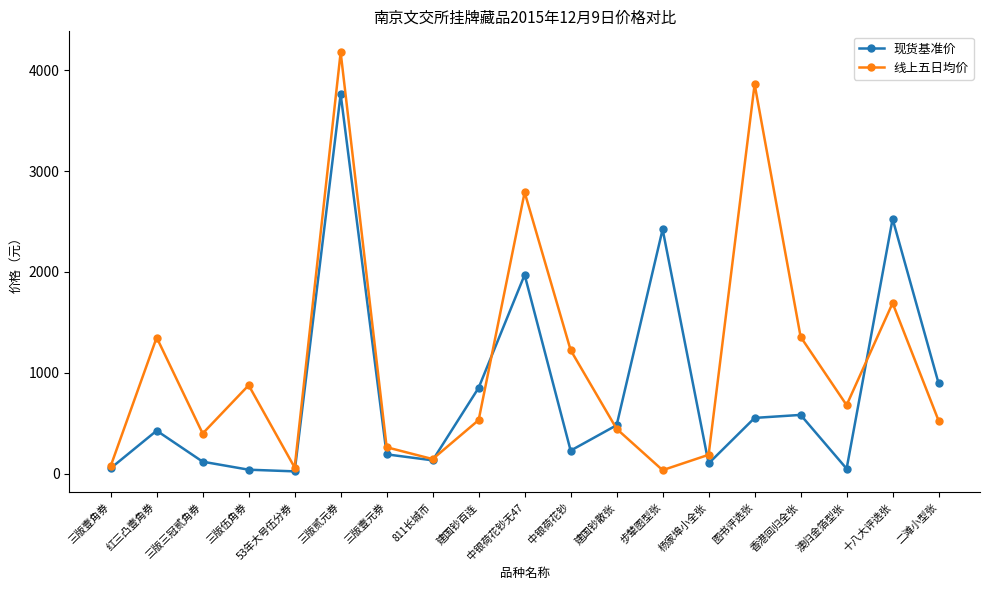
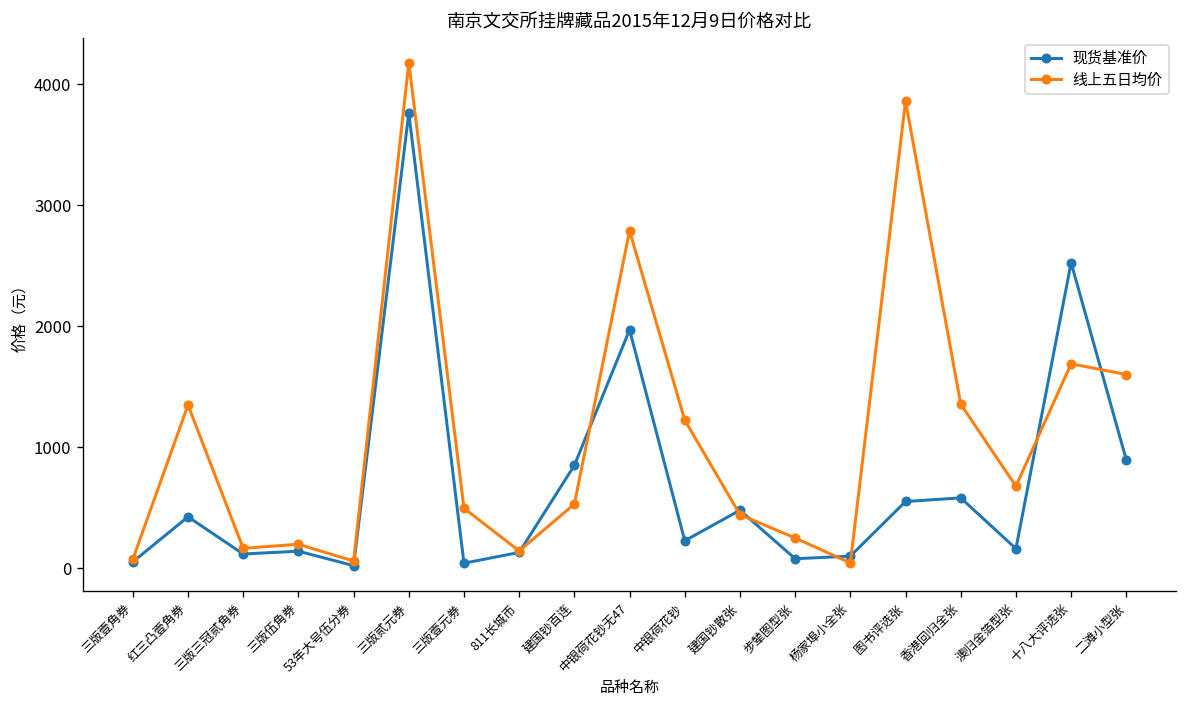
线上五日均价, 三版三冠贰角券: 400 -> 170
现货基准价, 三版伍角券: 40 -> 140
线上五日均价, 三版伍角券: 880 -> 200
现货基准价, 三版壹元券: 190 -> 40
线上五日均价, 三版壹元券: 260 -> 500
现货基准价, 步辇图型张: 2420 -> 80
线上五日均价, 步辇图型张: 30 -> 250
线上五日均价, 杨家埠小全张: 190 -> 40
现货基准价, 澳归金箔型张: 50 -> 160
线上五日均价, 二滩小型张: 530 -> 1600
